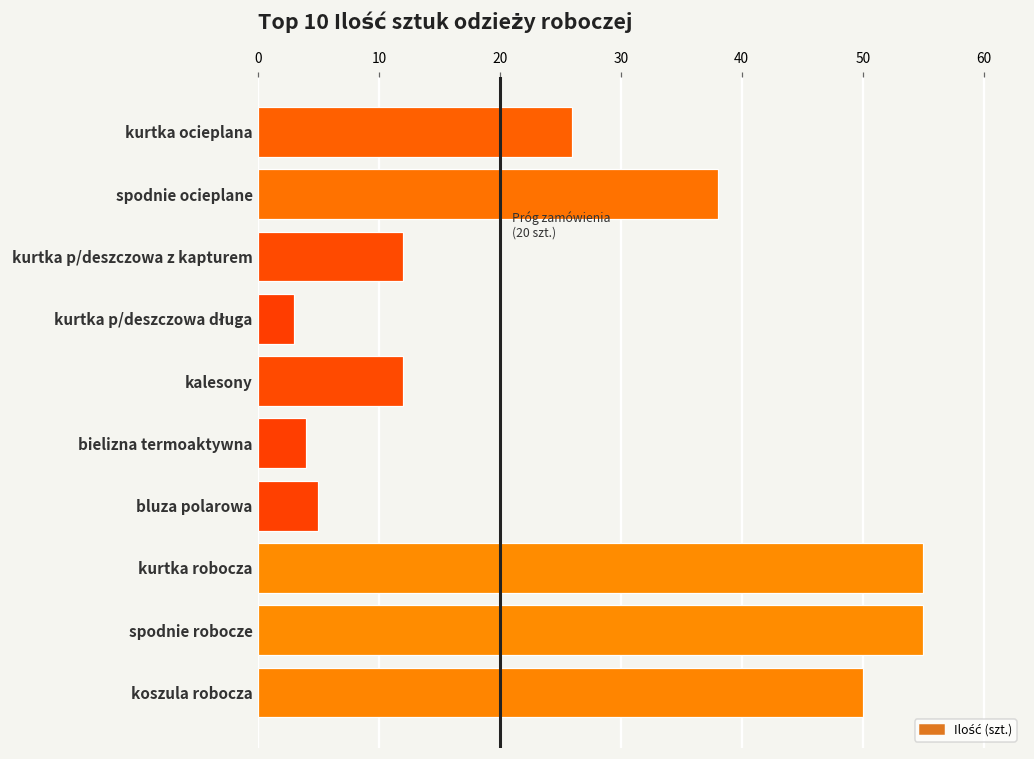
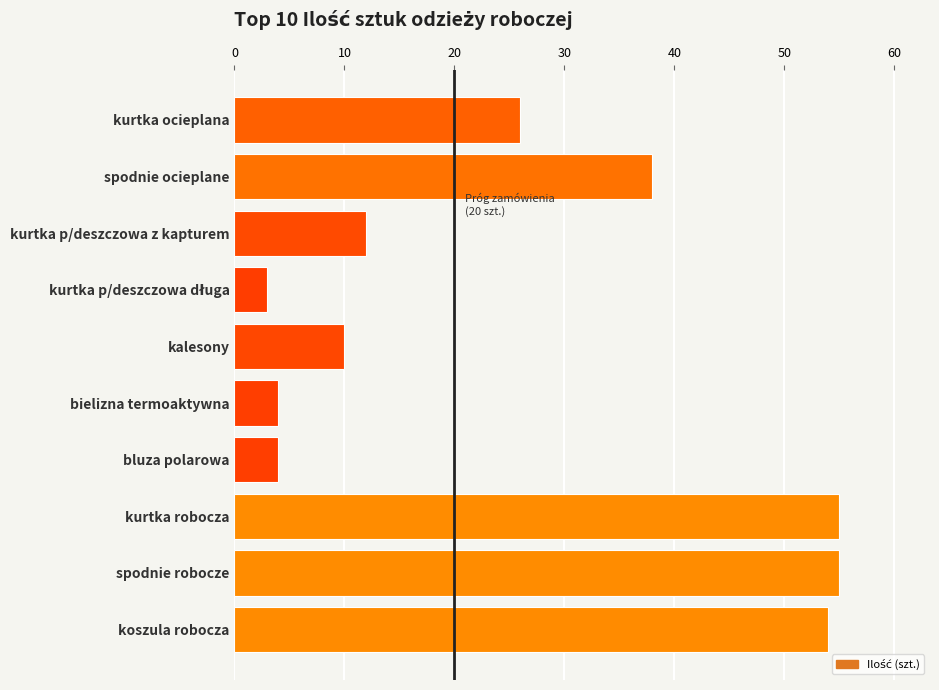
kalesony: 12 -> 10
bluza polarowa: 5 -> 4
koszula robocza: 50 -> 54
